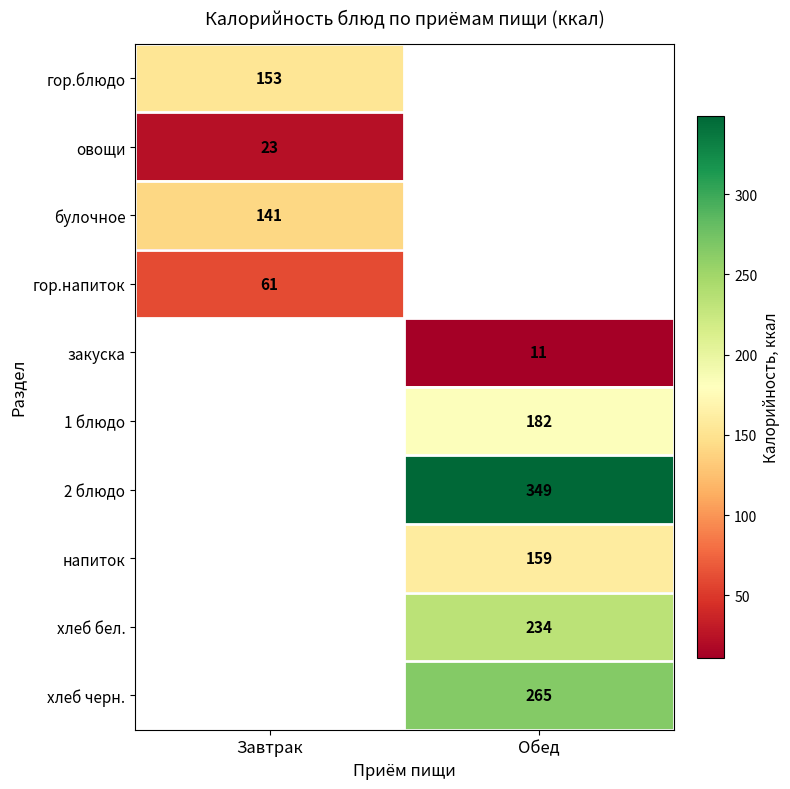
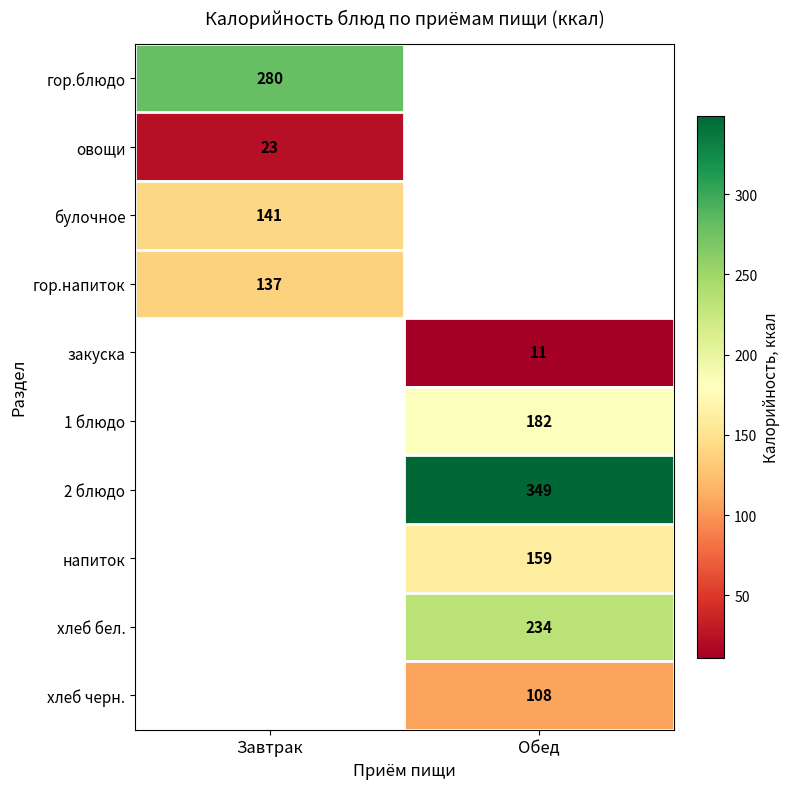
гор.блюдо, Завтрак: 153 -> 280
гор.напиток, Завтрак: 61 -> 137
хлеб черн., Обед: 265 -> 108
